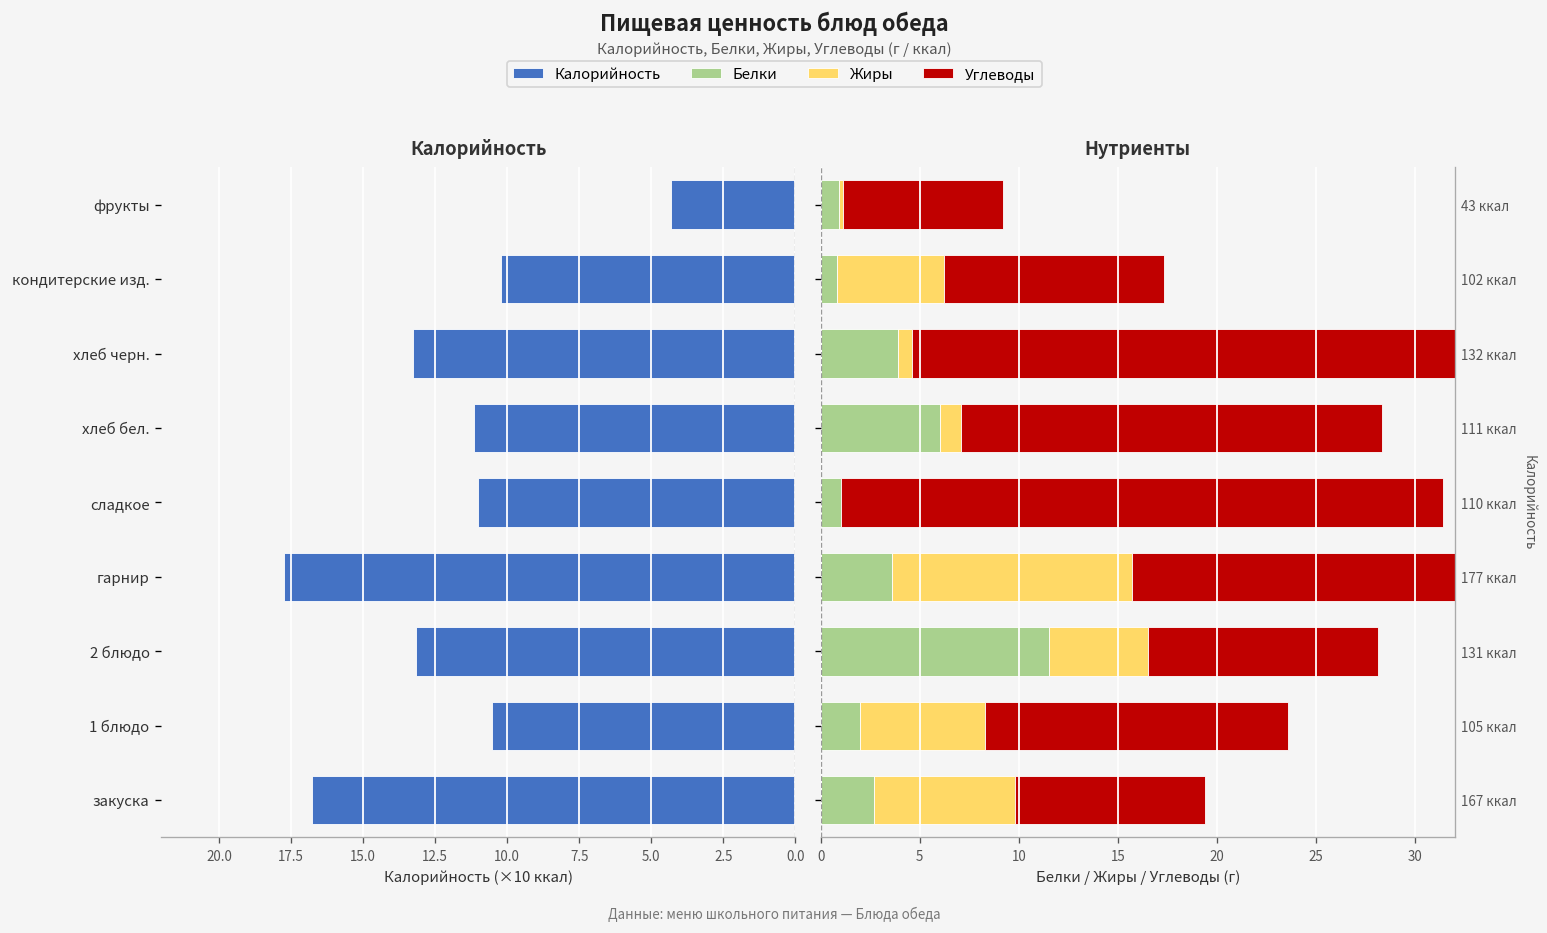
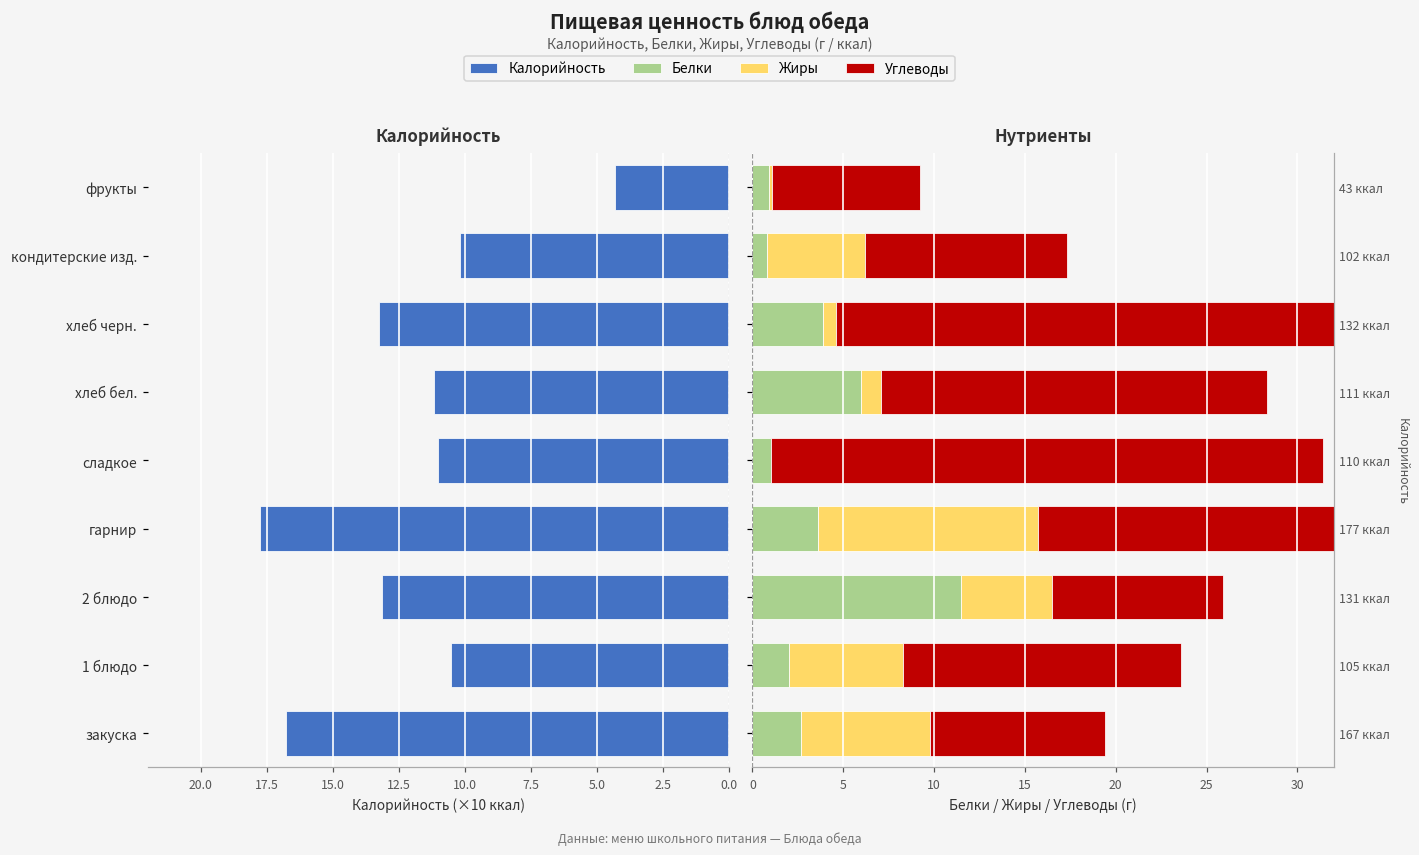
Нутриенты, Углеводы, 131 ккал: 11.6 -> 9.4
